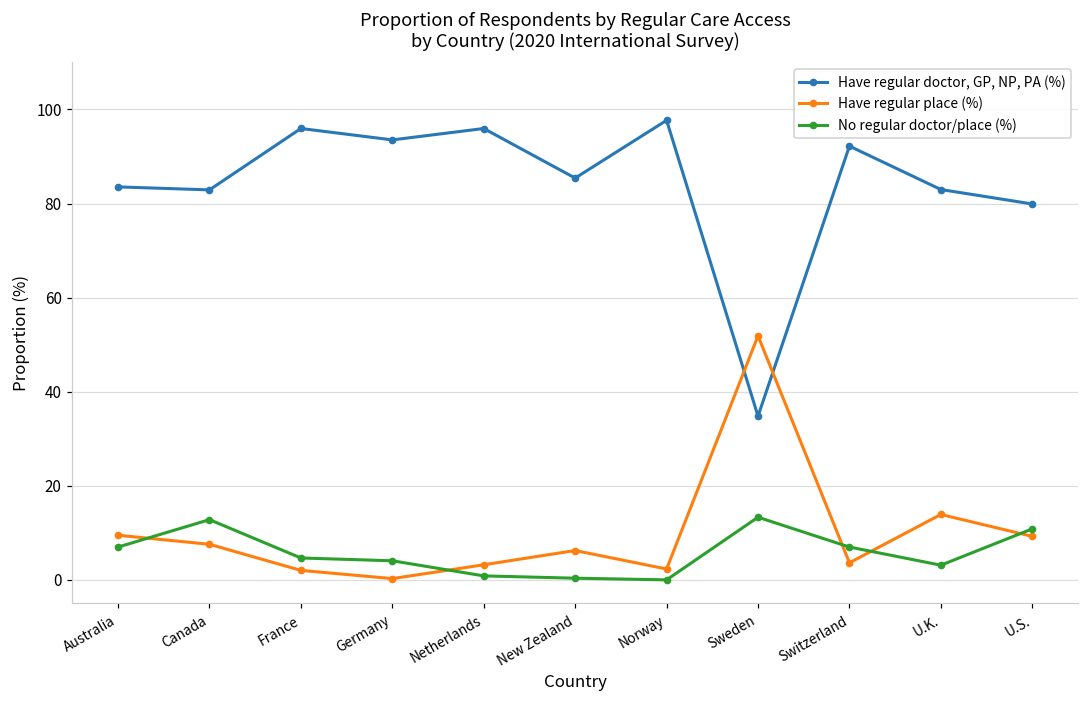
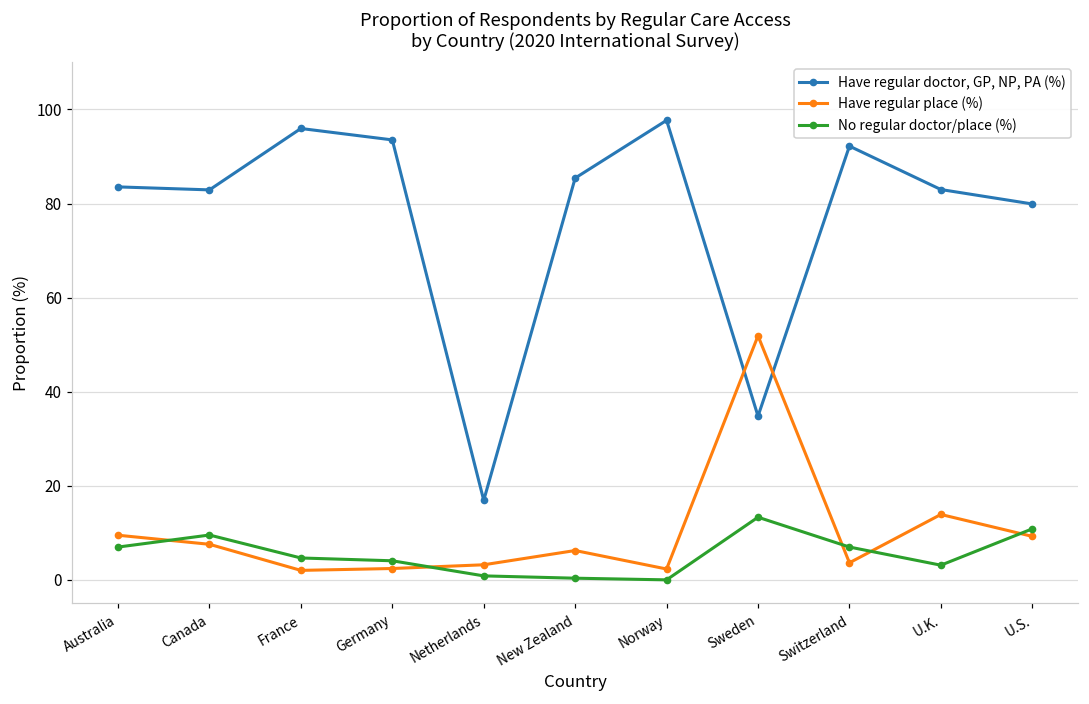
No regular doctor/place (%), Canada: 13 -> 10
Have regular place (%), Germany: 0 -> 2
Have regular doctor, GP, NP, PA (%), Netherlands: 96 -> 17
